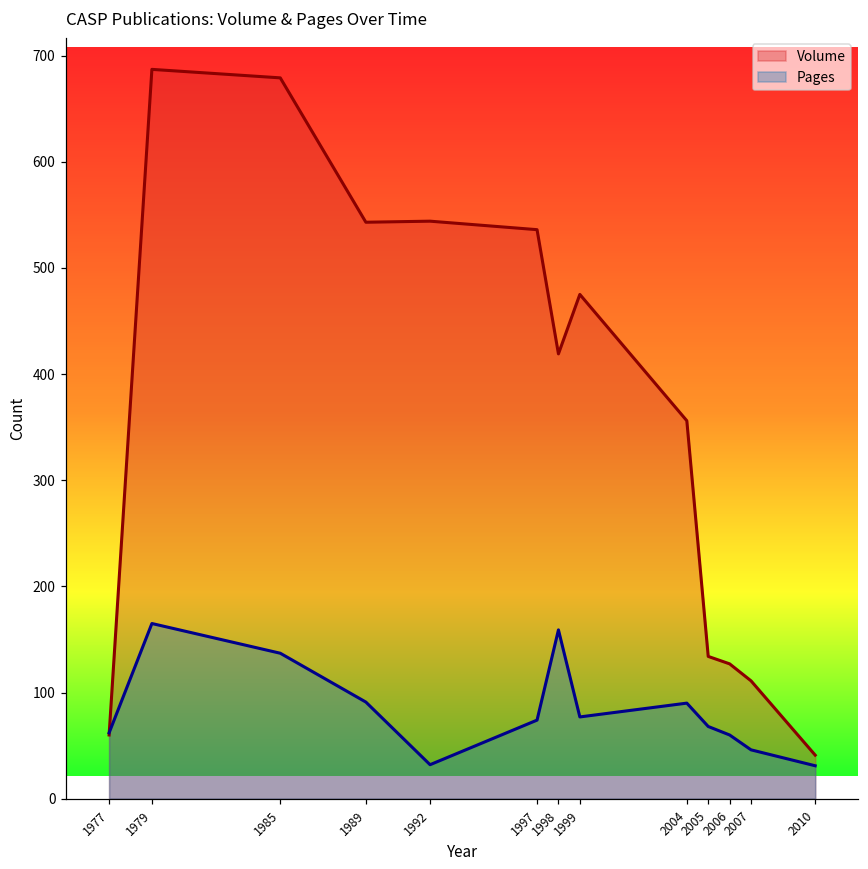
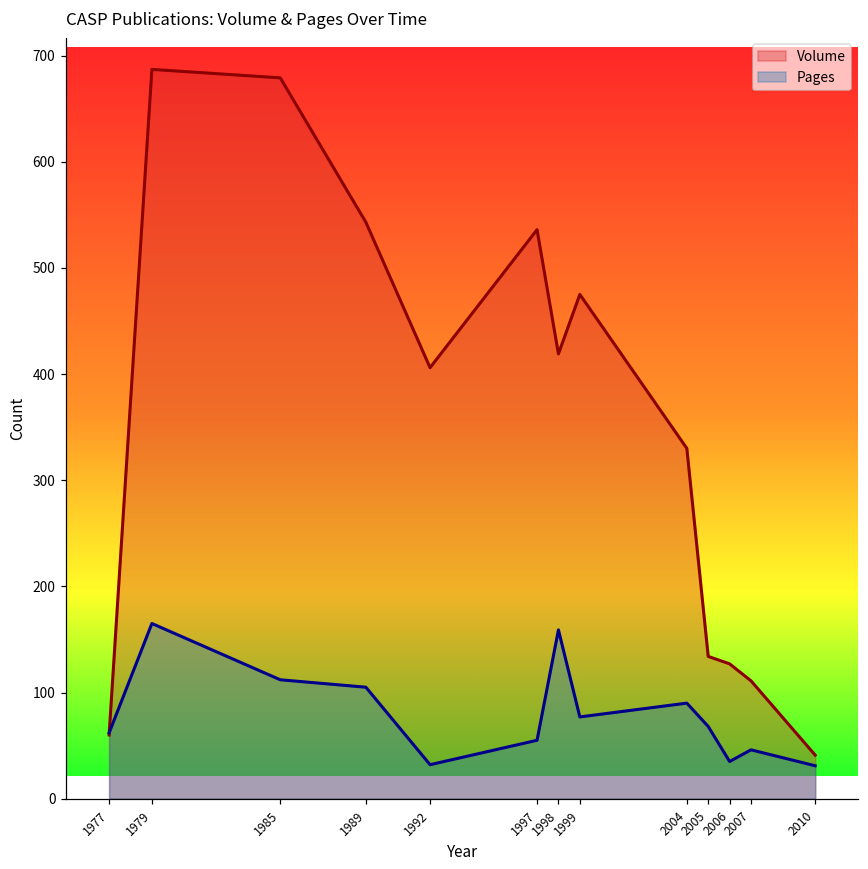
Pages, 1985: 140 -> 110
Pages, 1989: 90 -> 110
Volume, 1992: 540 -> 410
Pages, 1997: 70 -> 60
Volume, 2004: 360 -> 330
Pages, 2006: 60 -> 40
